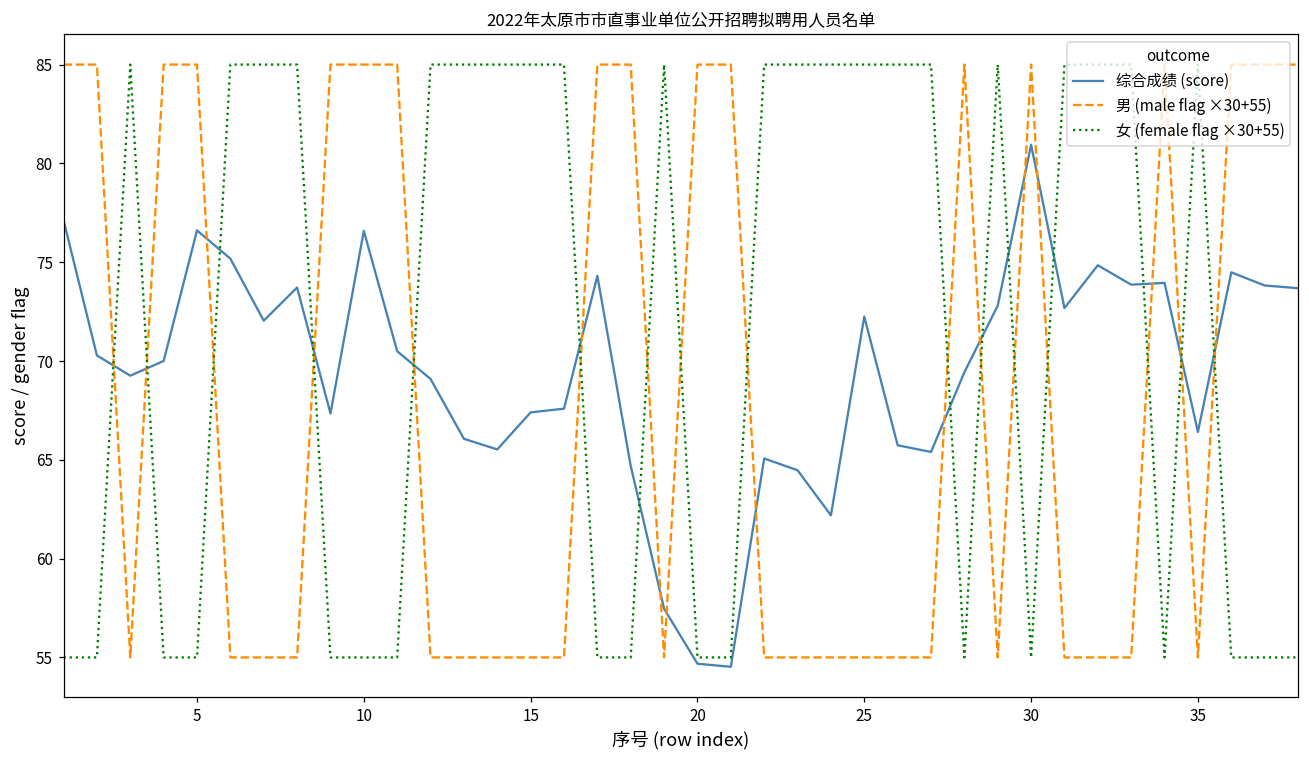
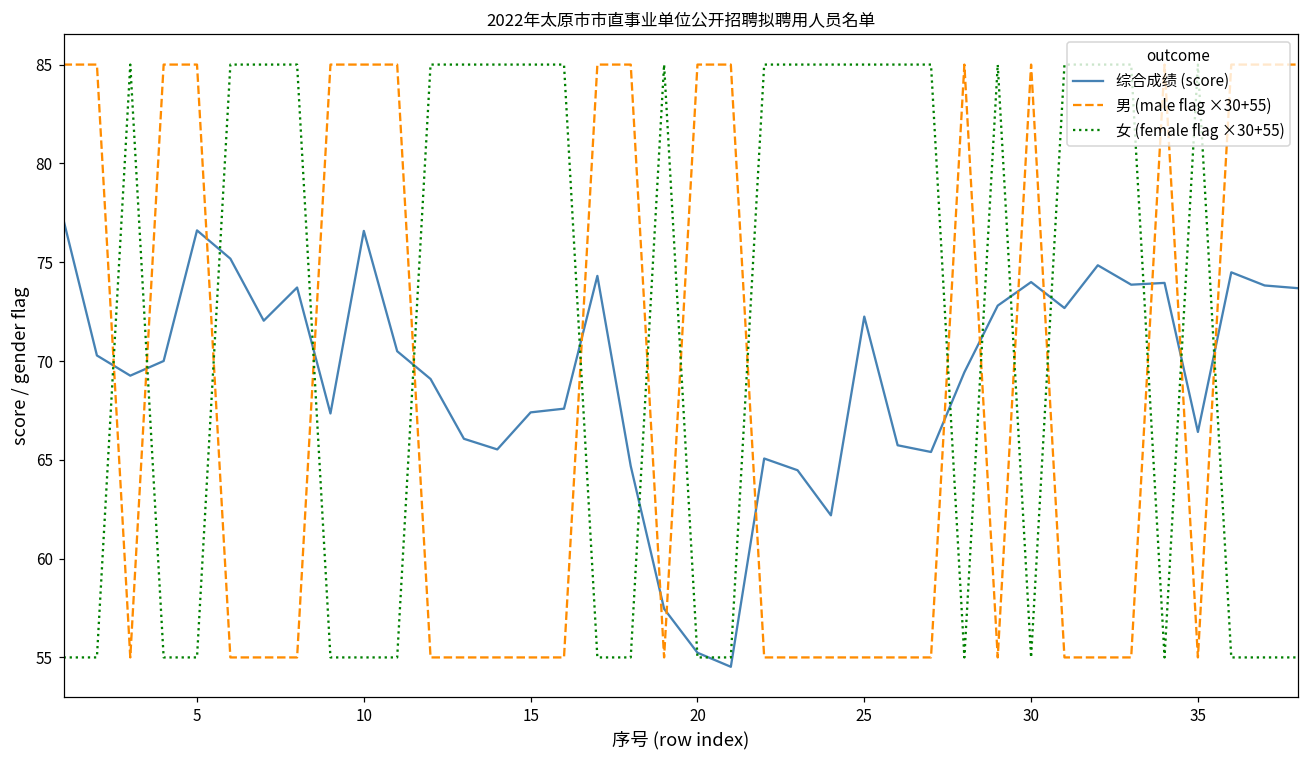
综合成绩 (score), 20: 54.7 -> 55.2
综合成绩 (score), 30: 80.9 -> 74.0
